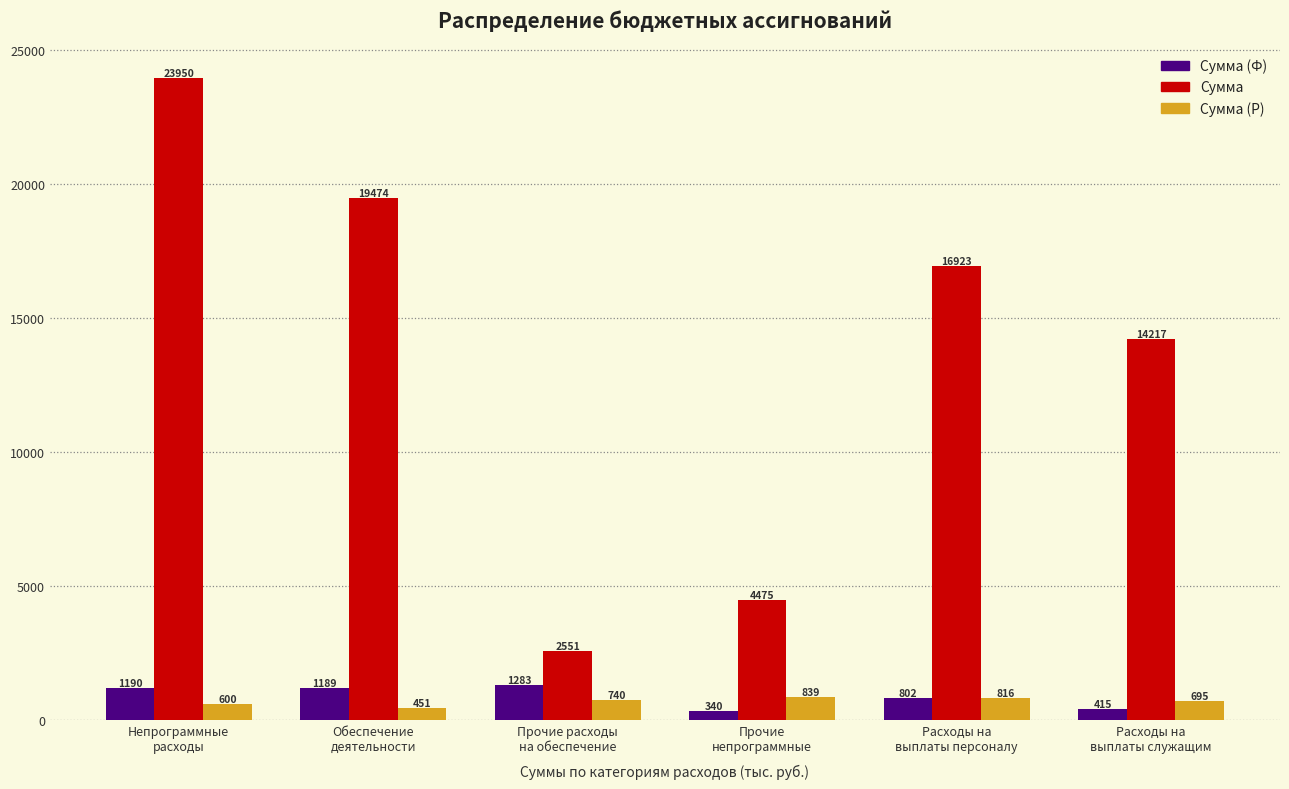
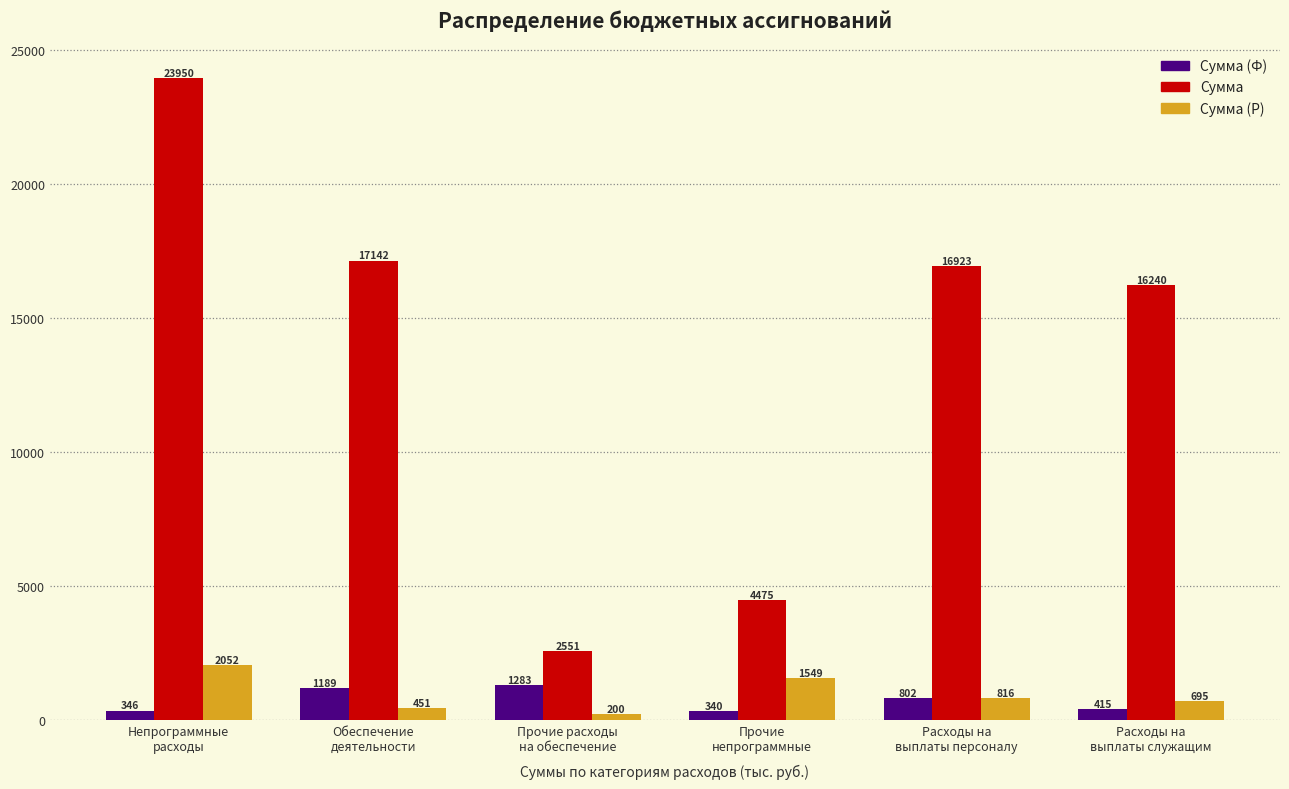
Сумма (Ф), Непрограммные расходы: 1190 -> 346
Сумма (Р), Непрограммные расходы: 600 -> 2052
Сумма, Обеспечение деятельности: 19474 -> 17142
Сумма (Р), Прочие расходы на обеспечение: 740 -> 200
Сумма (Р), Прочие непрограммные: 839 -> 1549
Сумма, Расходы на выплаты служащим: 14217 -> 16240
